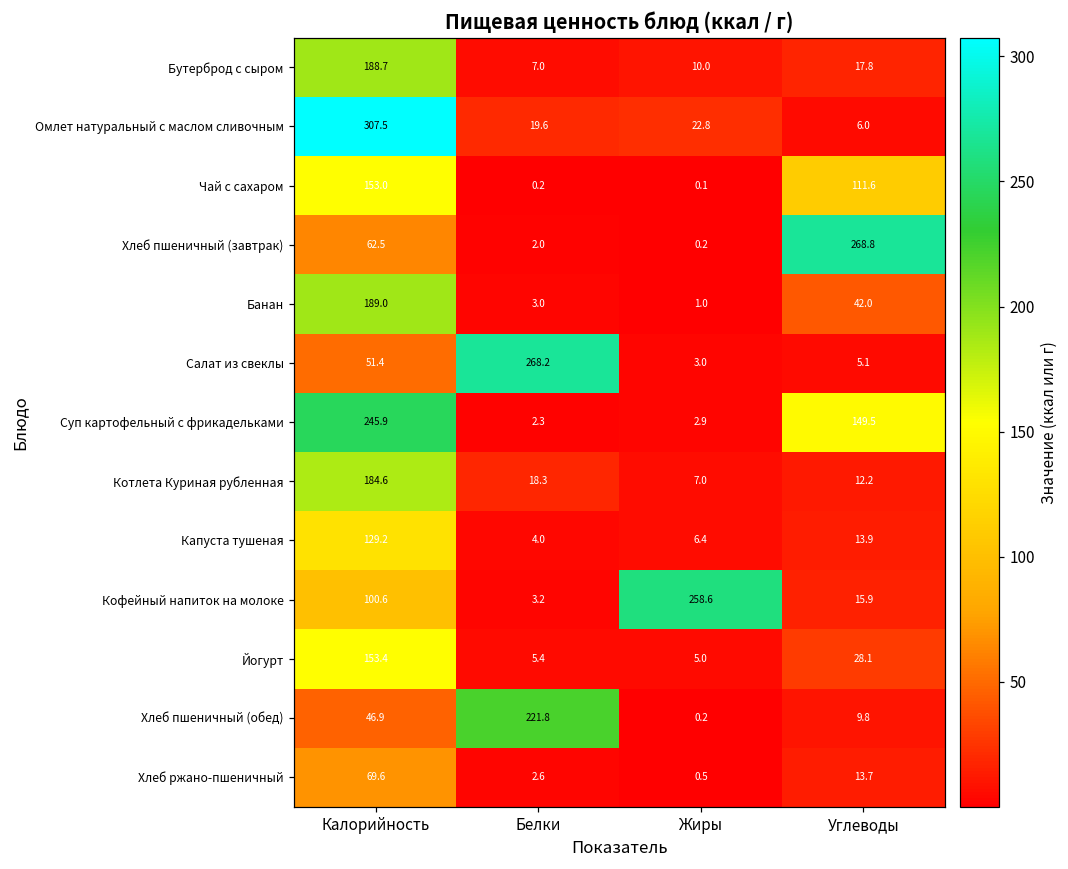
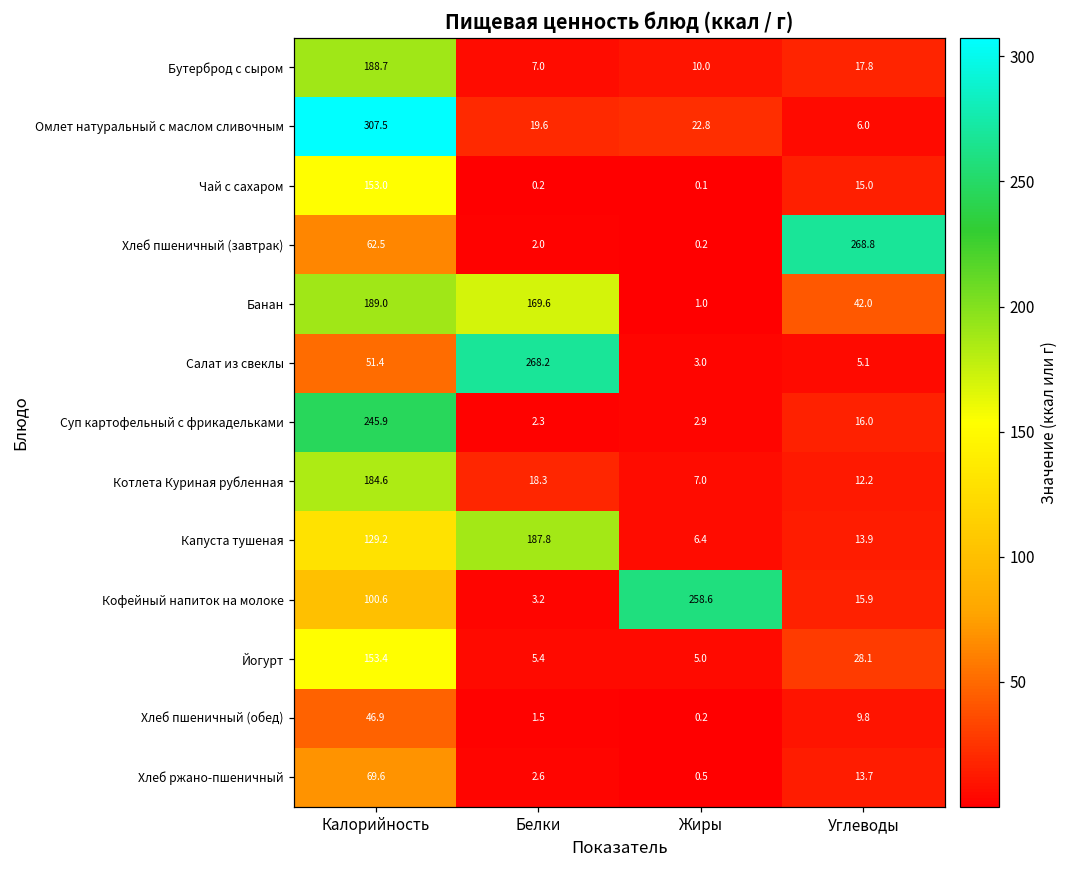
Чай с сахаром, Углеводы: 111.6 -> 15.0
Банан, Белки: 3.0 -> 169.6
Суп картофельный с фрикадельками, Углеводы: 149.5 -> 16.0
Капуста тушеная, Белки: 4.0 -> 187.8
Хлеб пшеничный (обед), Белки: 221.8 -> 1.5
